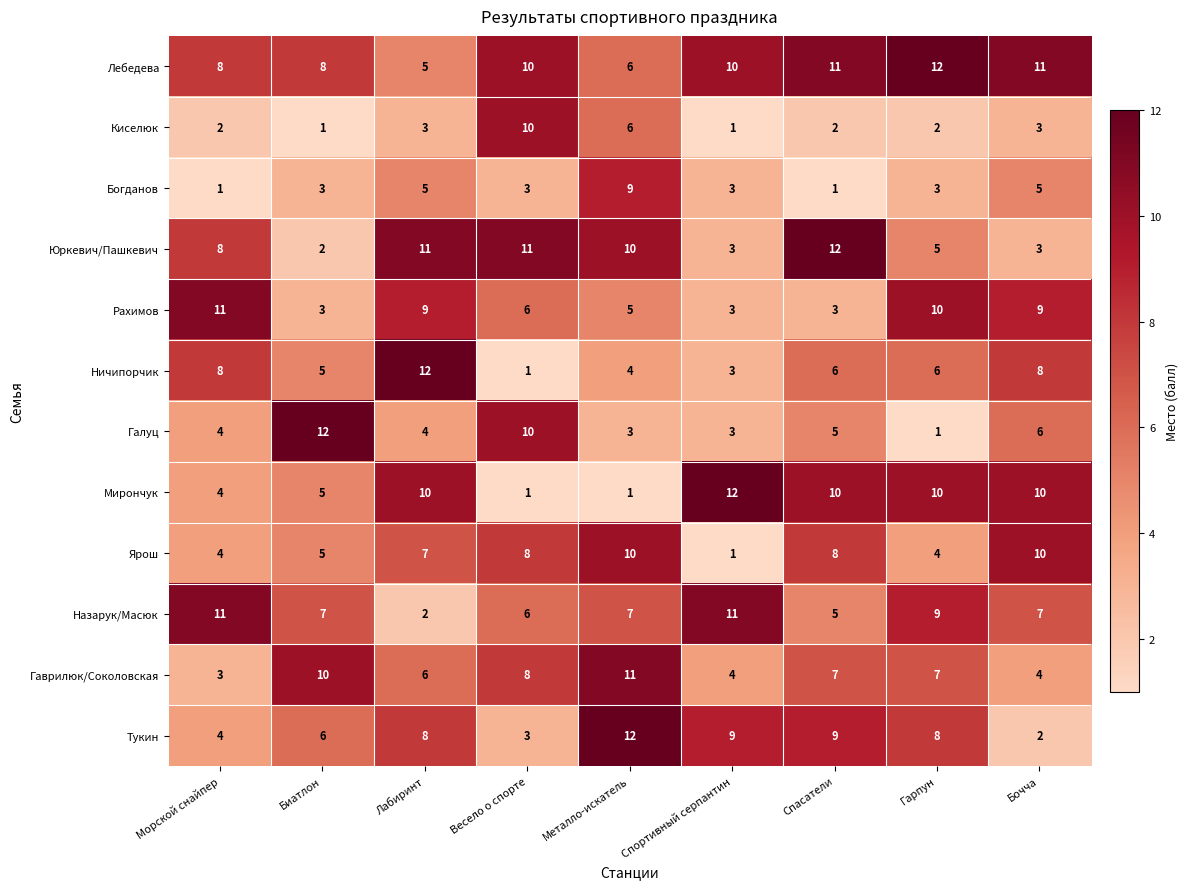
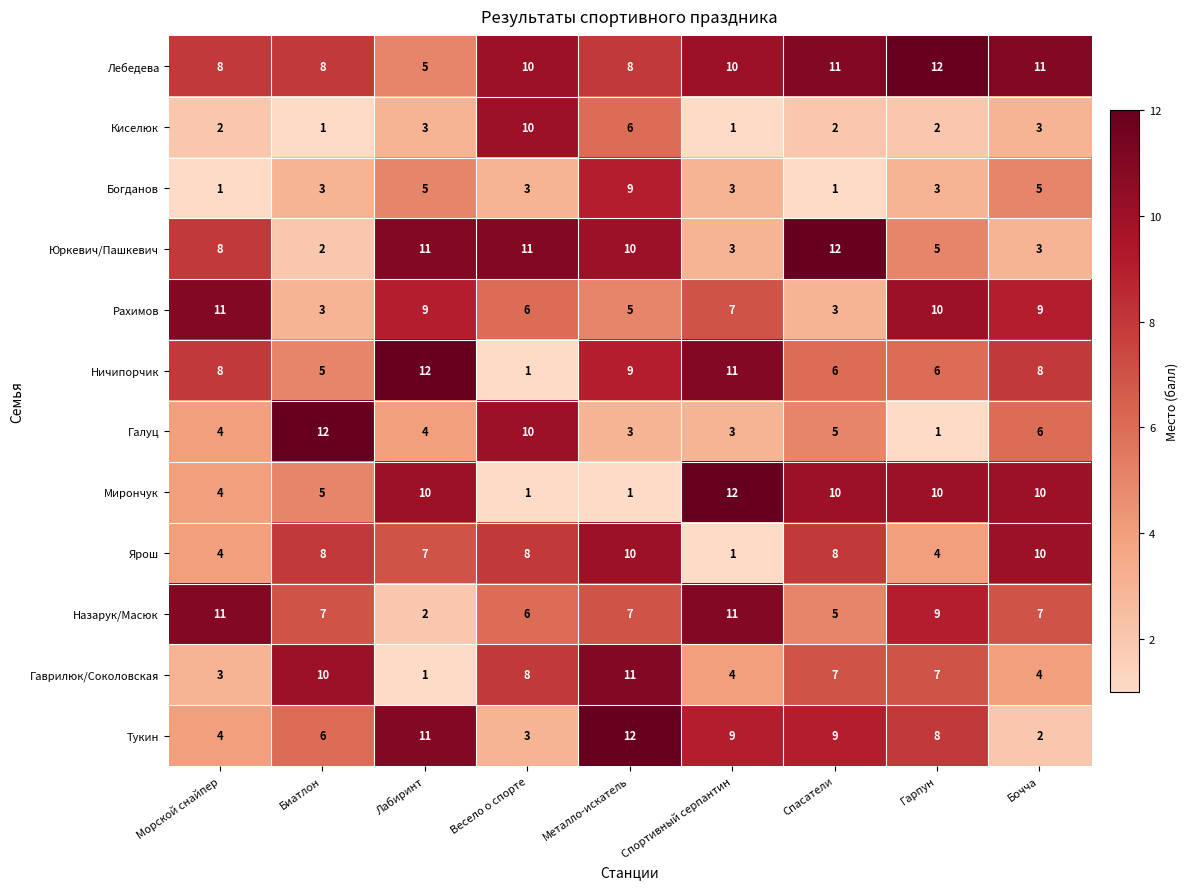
Лебедева, Металло-искатель: 6 -> 8
Рахимов, Спортивный серпантин: 3 -> 7
Ничипорчик, Металло-искатель: 4 -> 9
Ничипорчик, Спортивный серпантин: 3 -> 11
Ярош, Биатлон: 5 -> 8
Гаврилюк/Соколовская, Лабиринт: 6 -> 1
Тукин, Лабиринт: 8 -> 11
